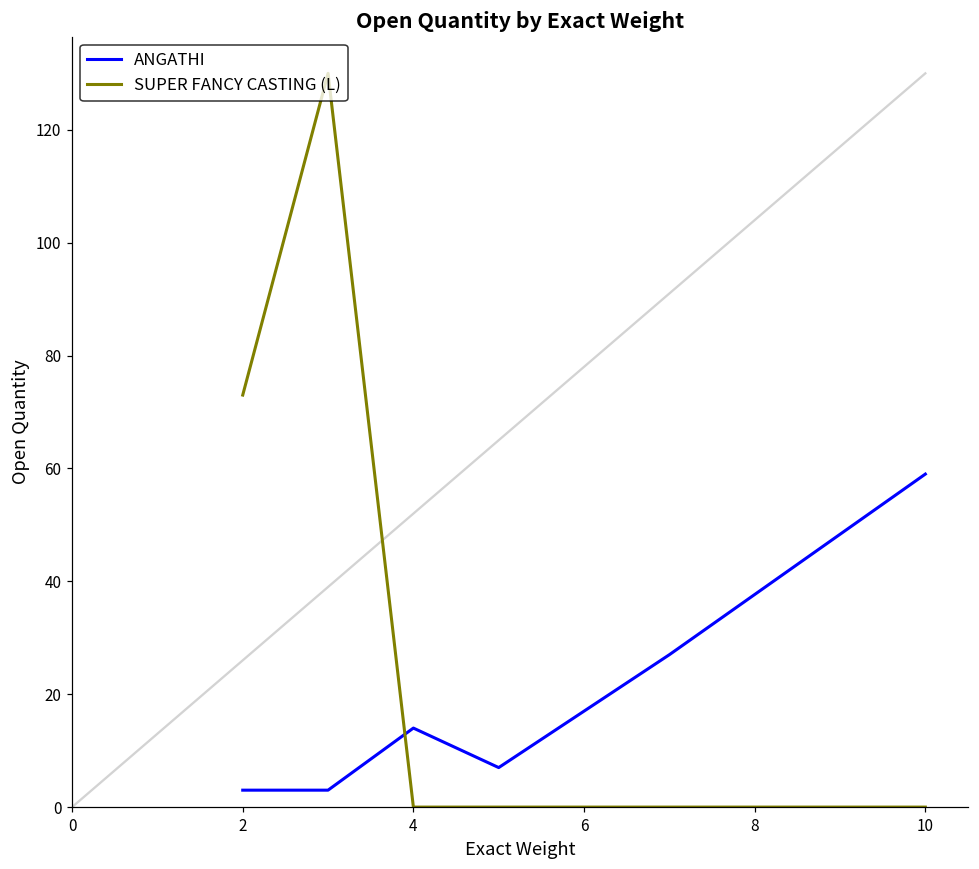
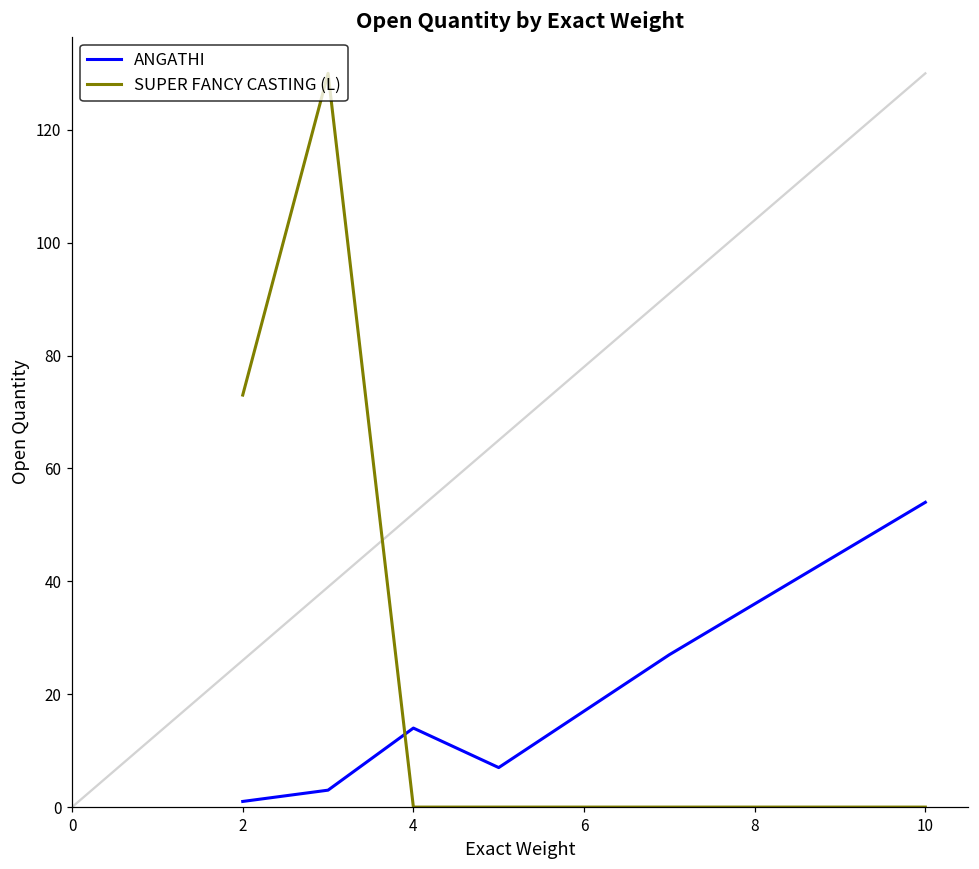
ANGATHI, 2: 3 -> 1
ANGATHI, 10: 59 -> 54
